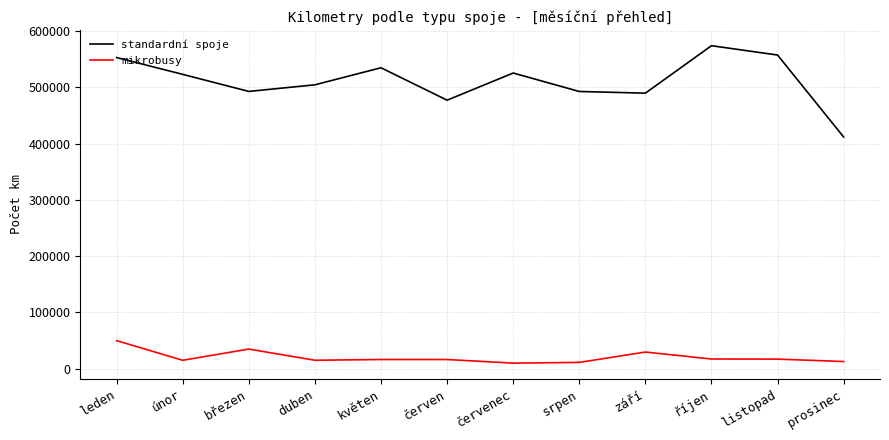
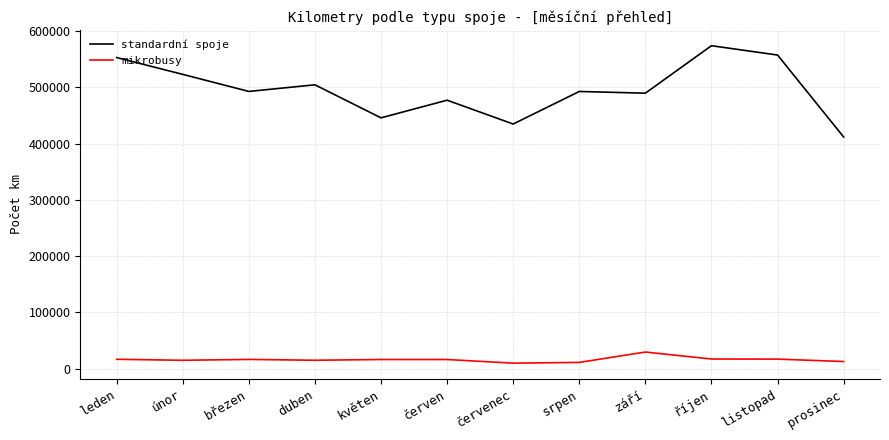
mikrobusy, leden: 50000 -> 20000
mikrobusy, březen: 40000 -> 20000
standardní spoje, květen: 530000 -> 450000
standardní spoje, červenec: 530000 -> 430000
